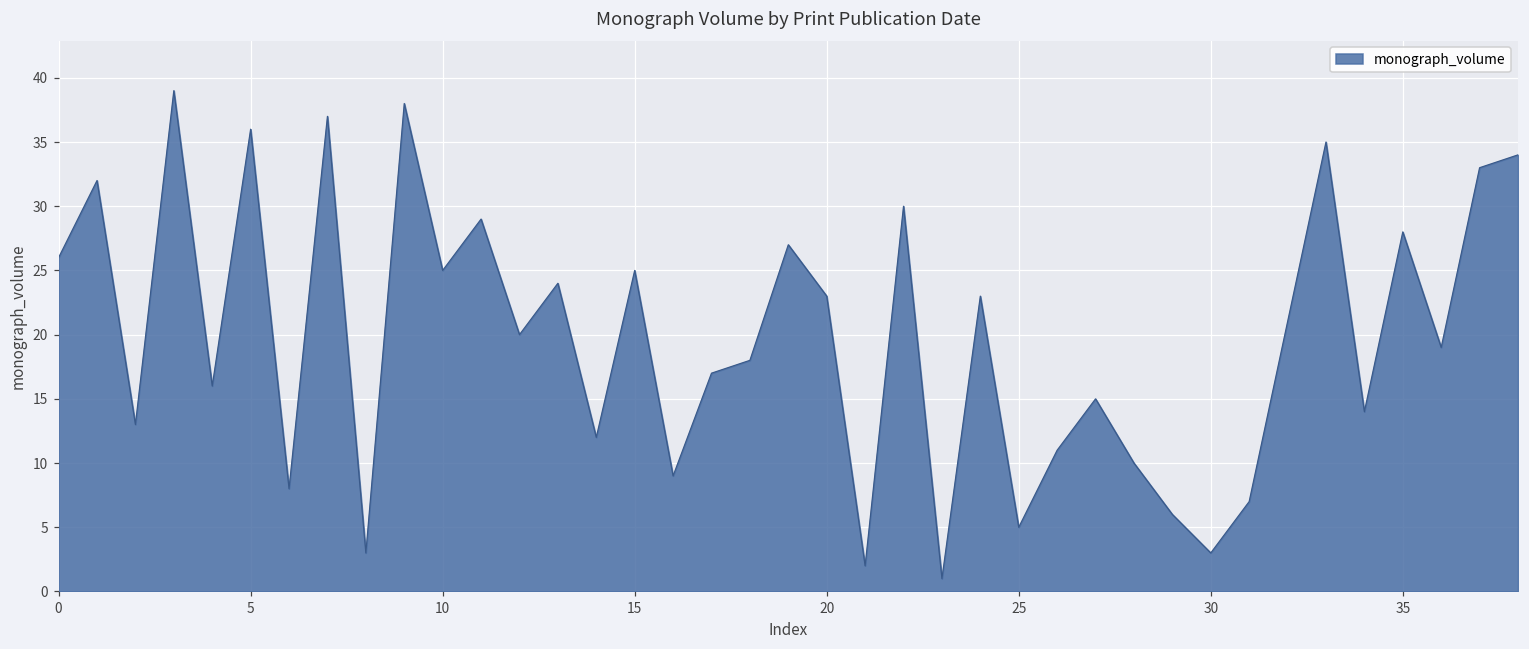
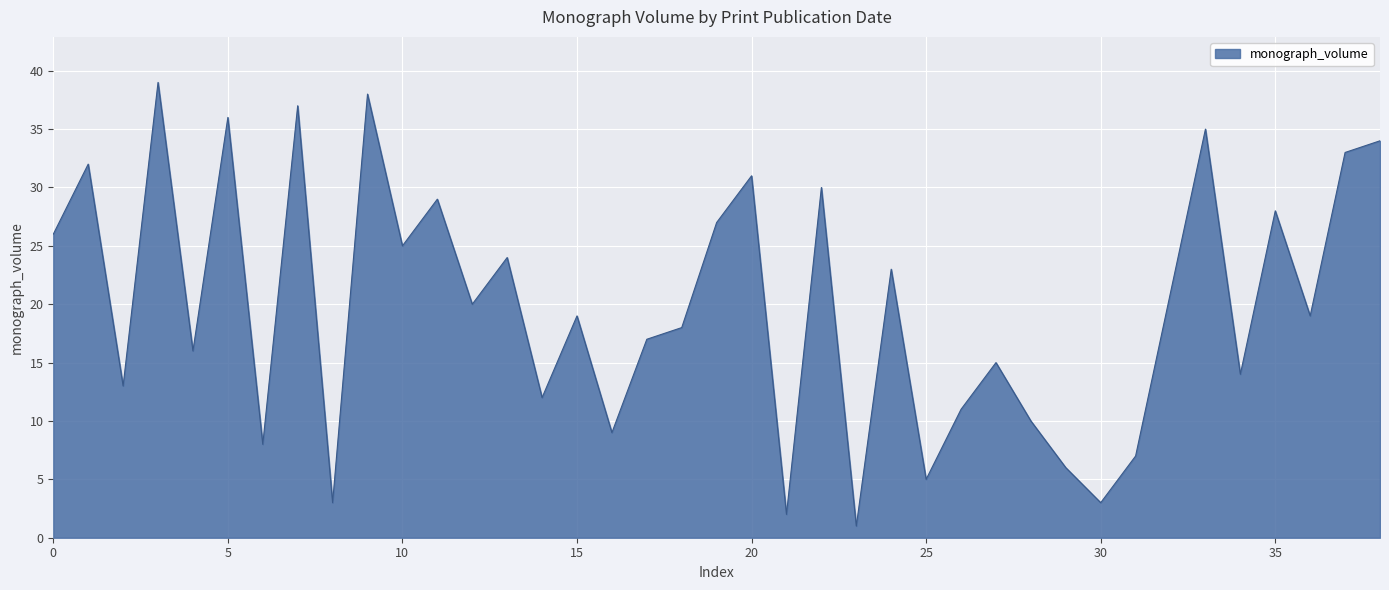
15: 25 -> 19
20: 23 -> 31
